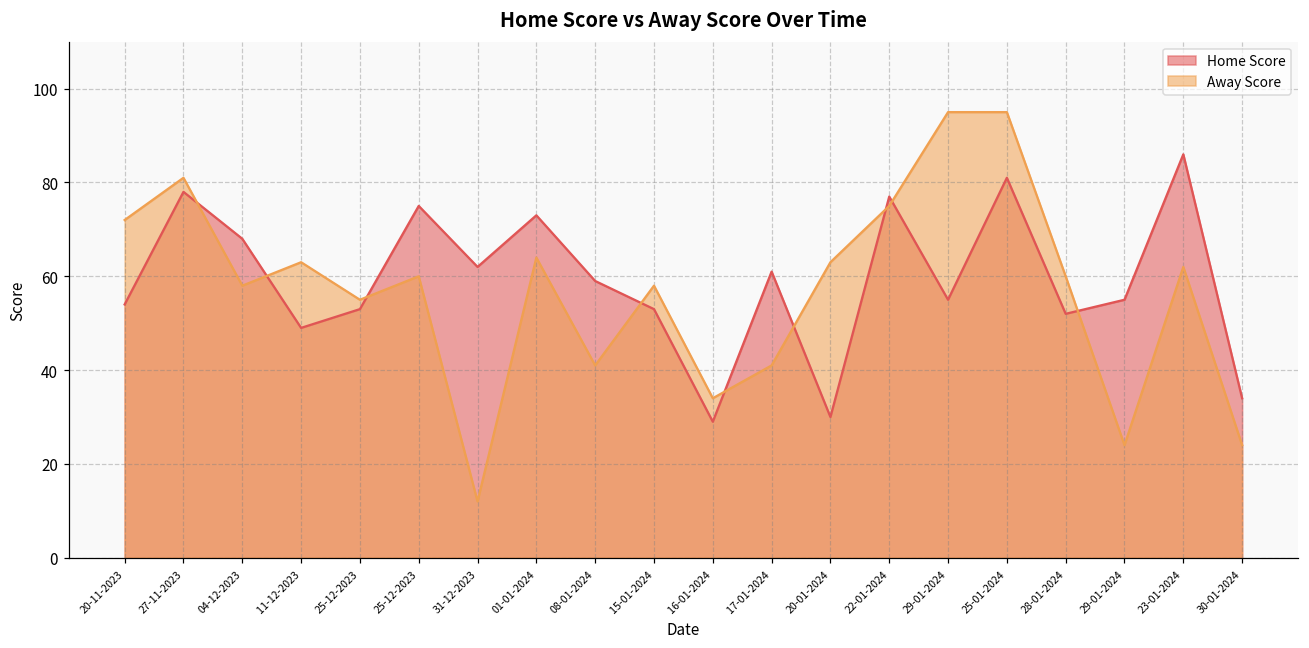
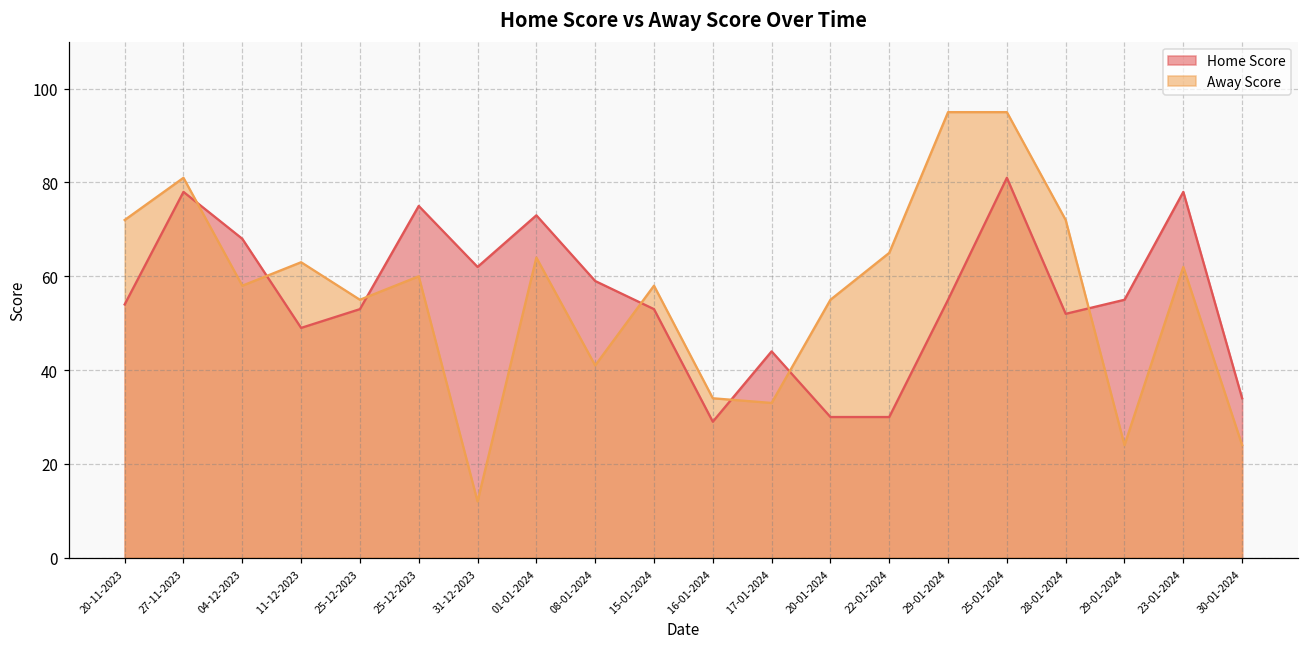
Home Score, 17-01-2024: 61 -> 44
Away Score, 17-01-2024: 41 -> 33
Away Score, 20-01-2024: 63 -> 55
Home Score, 22-01-2024: 77 -> 30
Away Score, 22-01-2024: 75 -> 65
Away Score, 28-01-2024: 60 -> 72
Home Score, 23-01-2024: 86 -> 78
